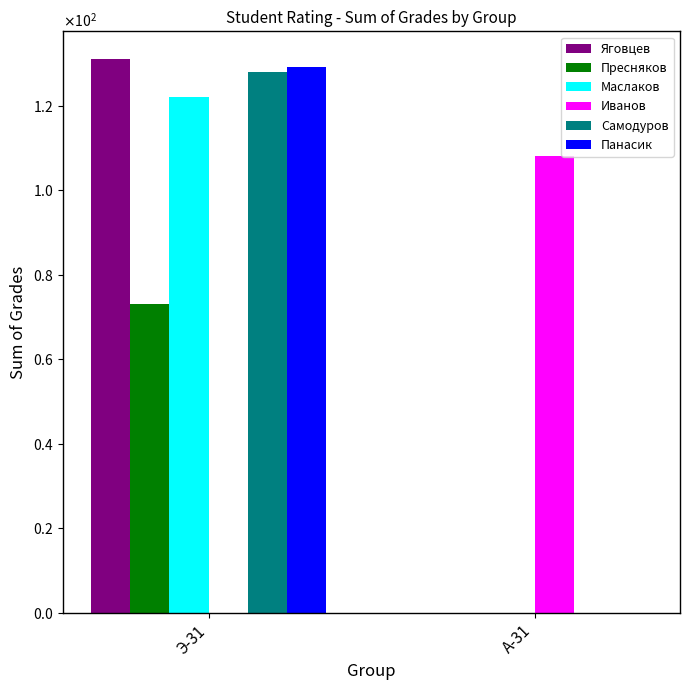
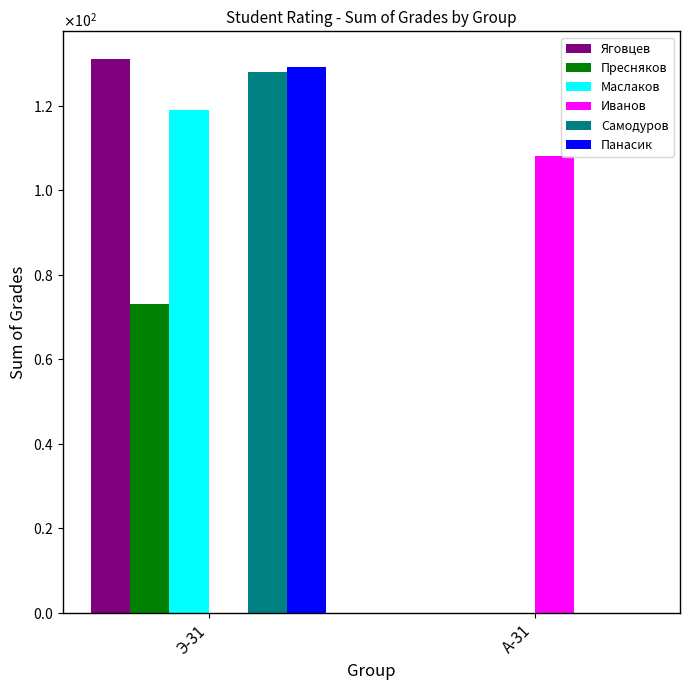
Маслаков, Э-31: 122 -> 119
